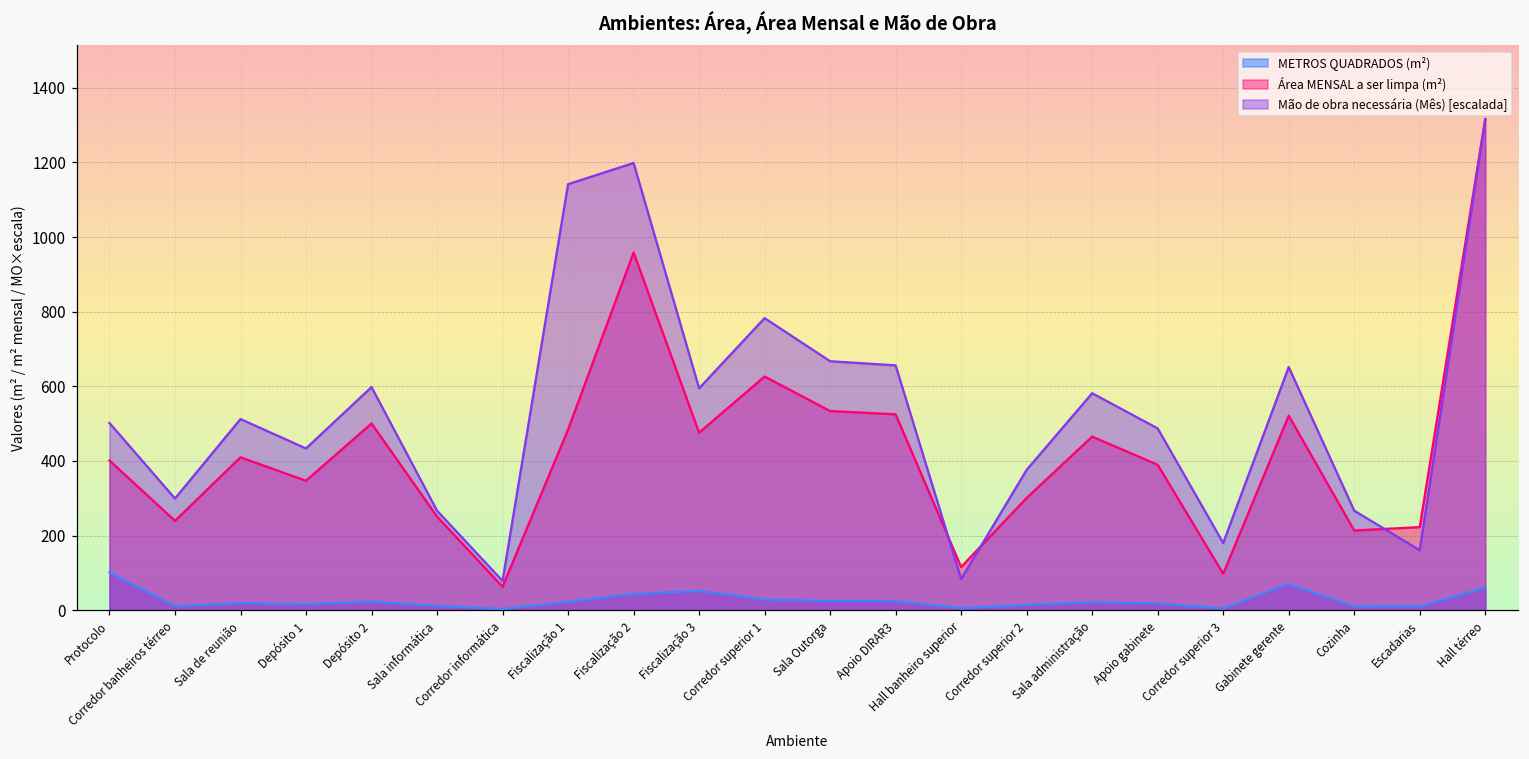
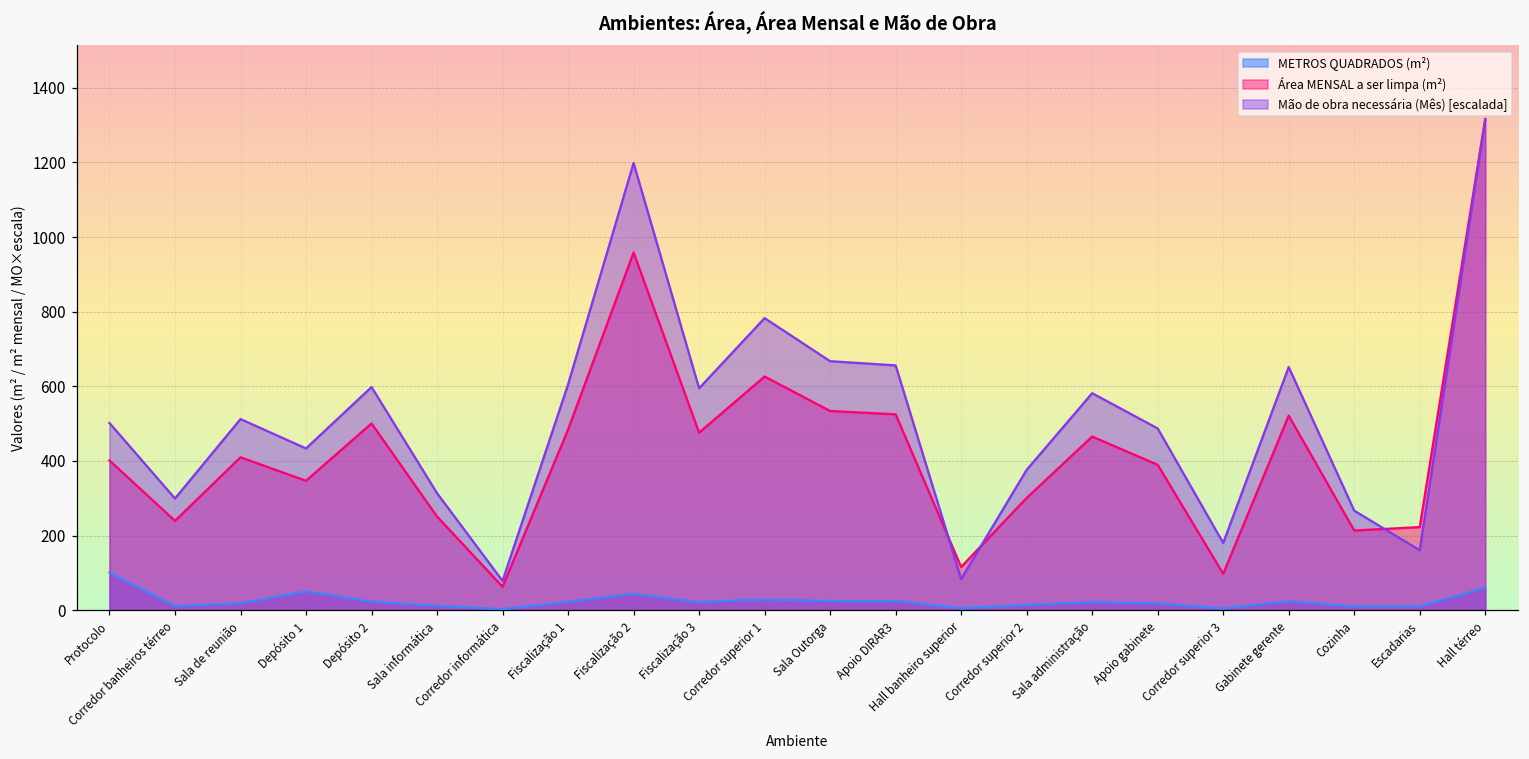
METROS QUADRADOS (m²), Depósito 1: 20 -> 50
Mão de obra necessária (Mês) [escalada], Sala informática: 270 -> 310
Mão de obra necessária (Mês) [escalada], Fiscalização 1: 1140 -> 600
METROS QUADRADOS (m²), Fiscalização 3: 50 -> 20
METROS QUADRADOS (m²), Gabinete gerente: 70 -> 20
